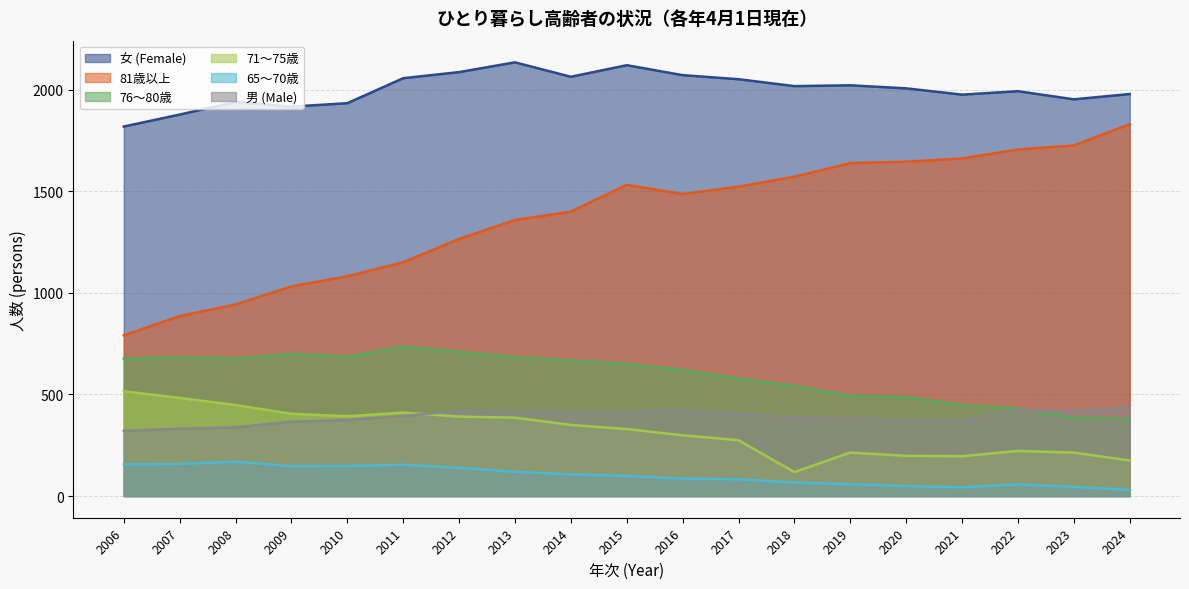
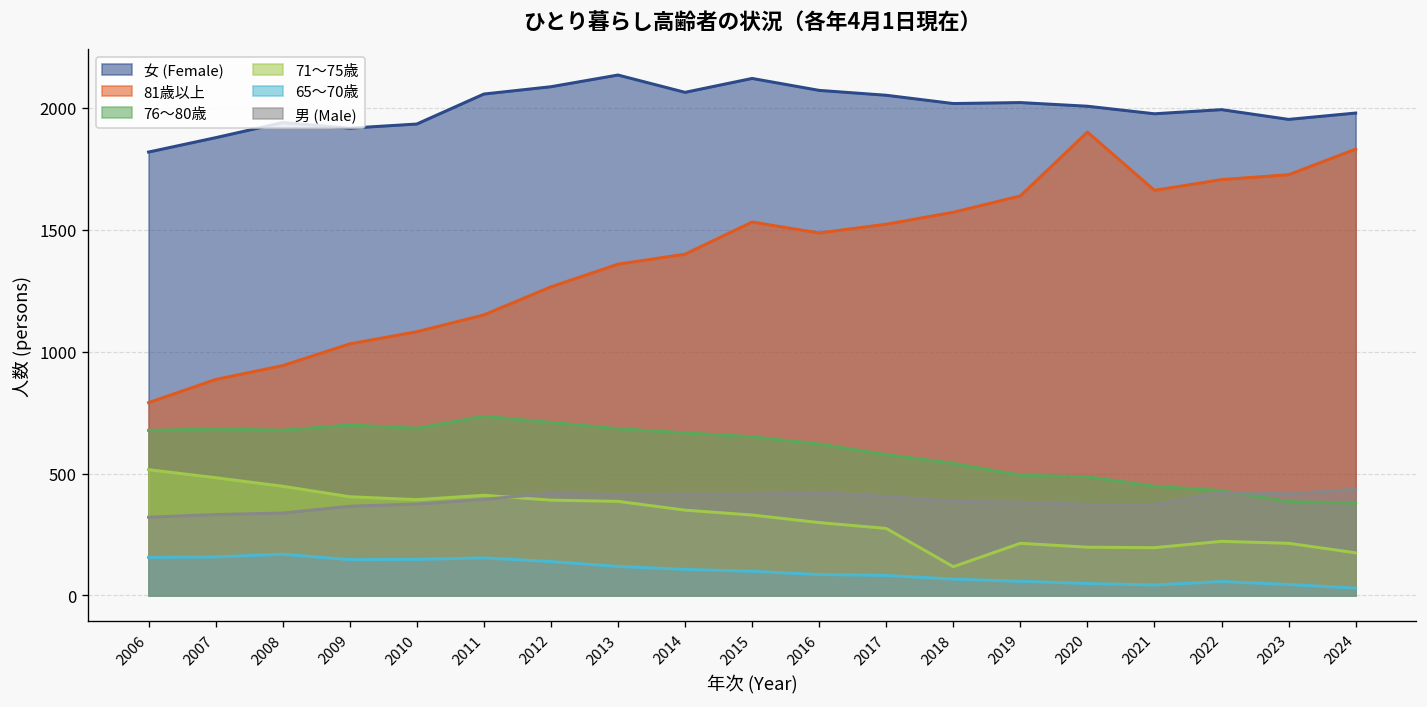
81歳以上, 2020: 1650 -> 1900
